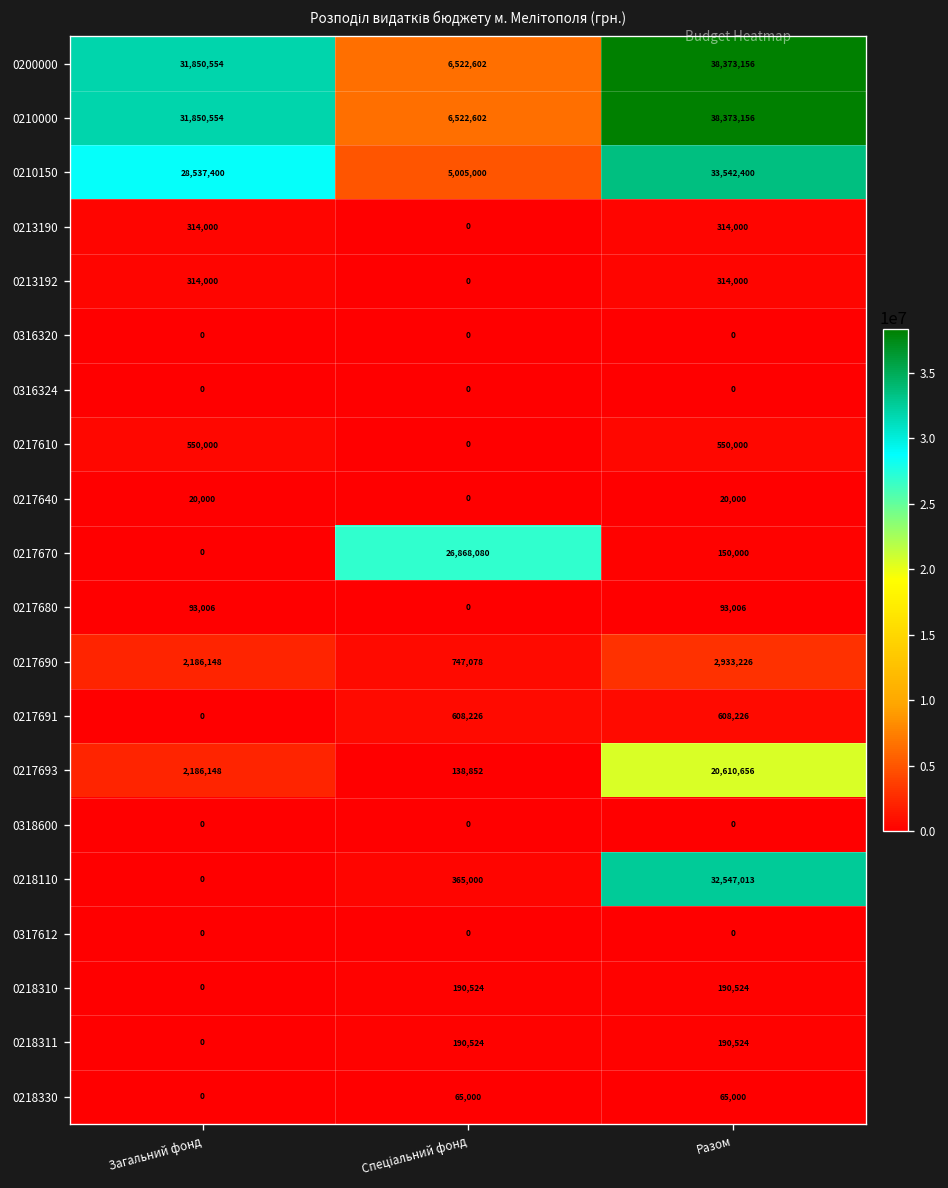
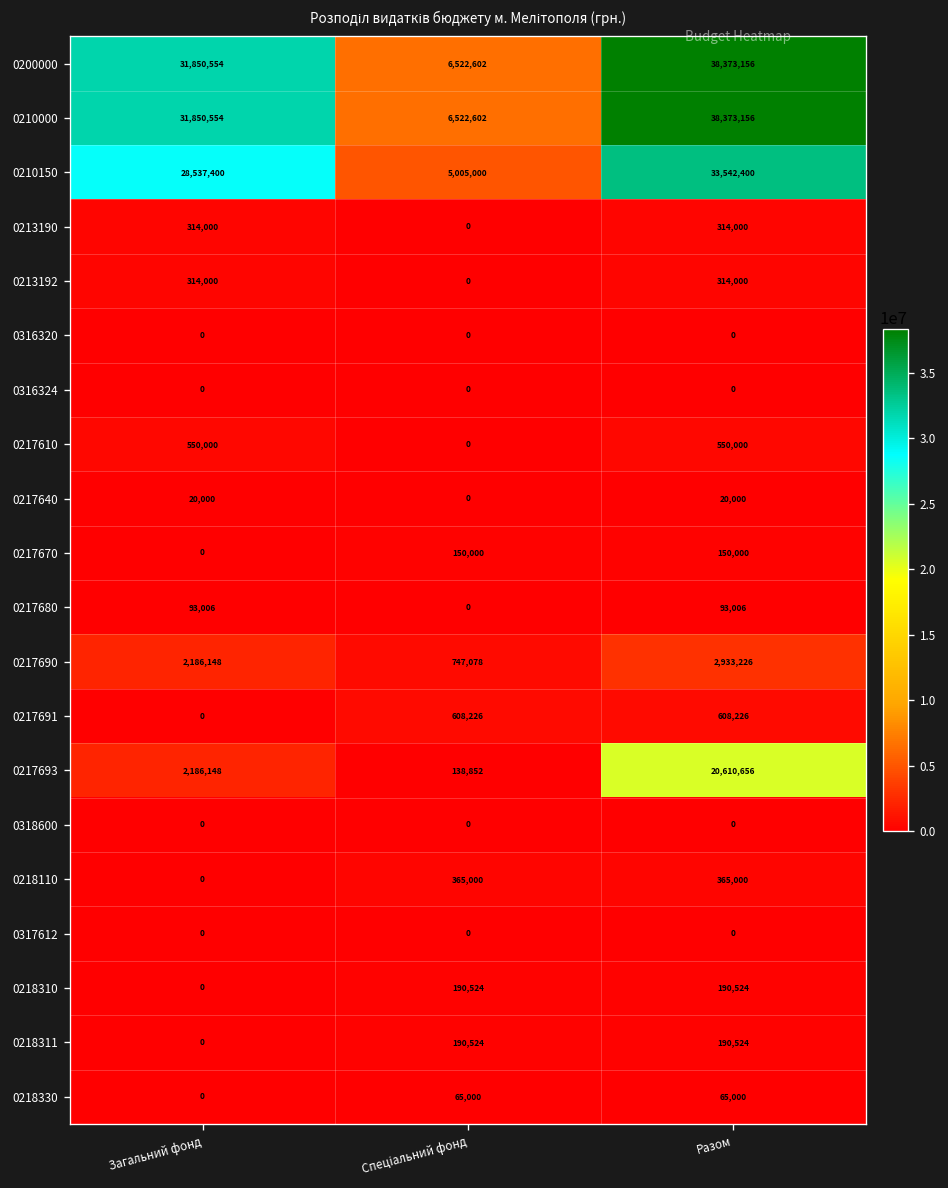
0217670, Спеціальний фонд: 26,868,080 -> 150,000
0218110, Разом: 32,547,013 -> 365,000
